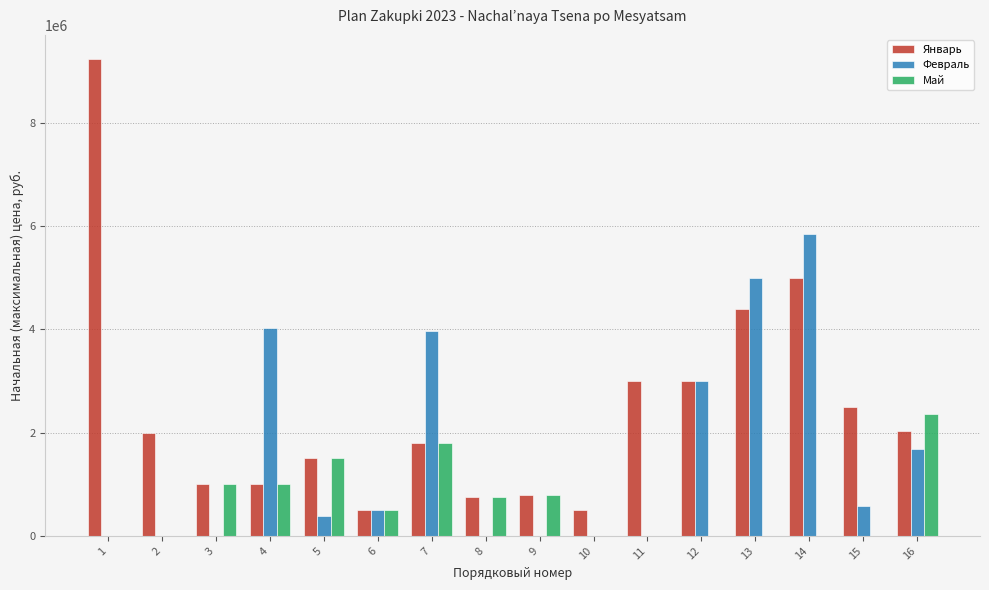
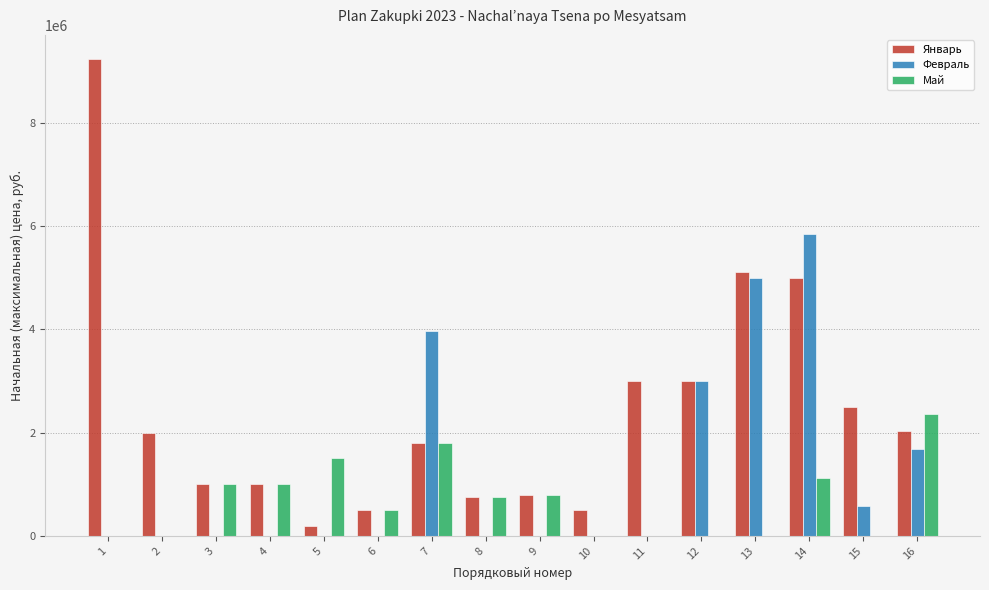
Февраль, 4: 4000000 -> 0
Январь, 5: 1500000 -> 200000
Февраль, 5: 400000 -> 0
Февраль, 6: 500000 -> 0
Январь, 13: 4400000 -> 5100000
Май, 14: 0 -> 1100000
